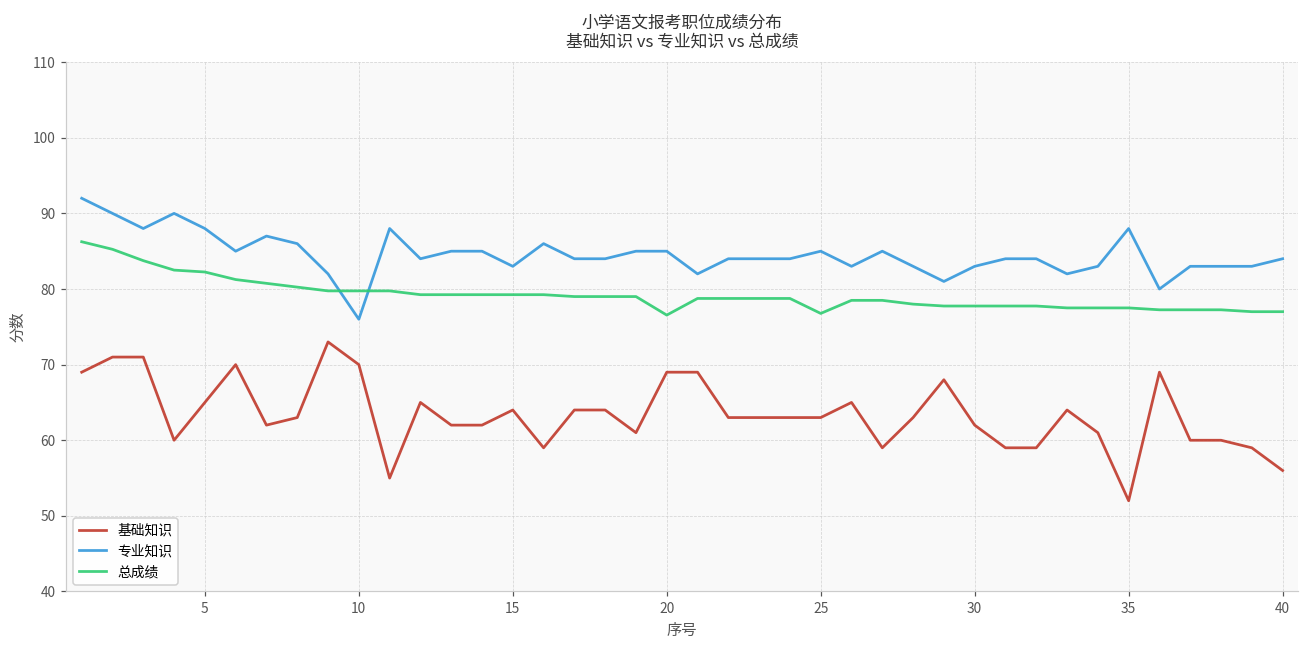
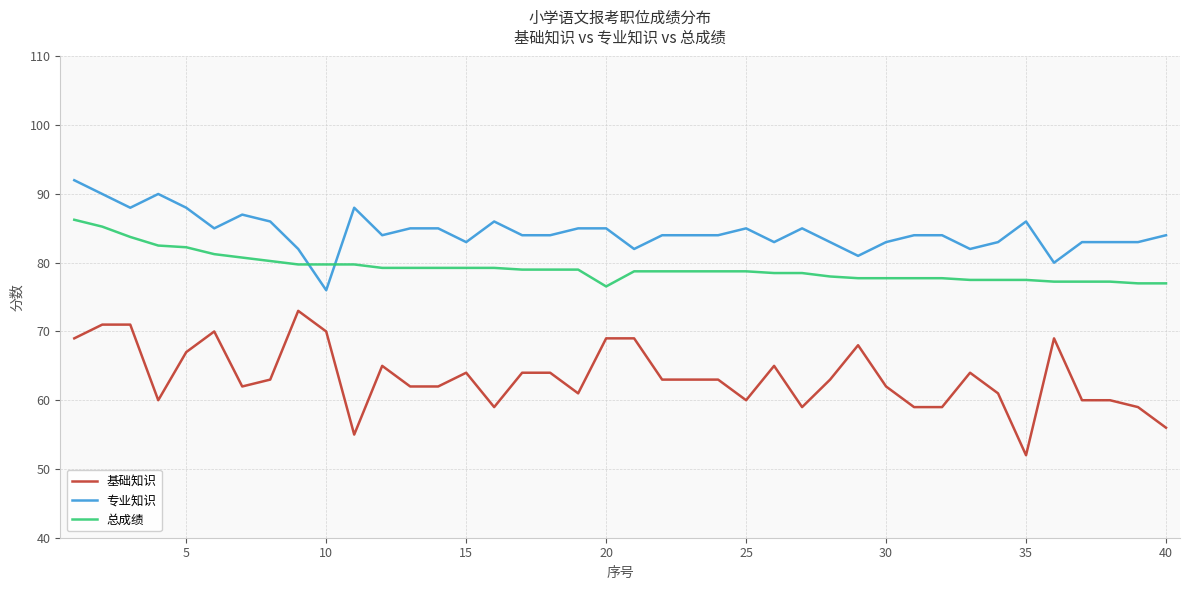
基础知识, 5: 65 -> 67
基础知识, 25: 63 -> 60
总成绩, 25: 77 -> 79
专业知识, 35: 88 -> 86
